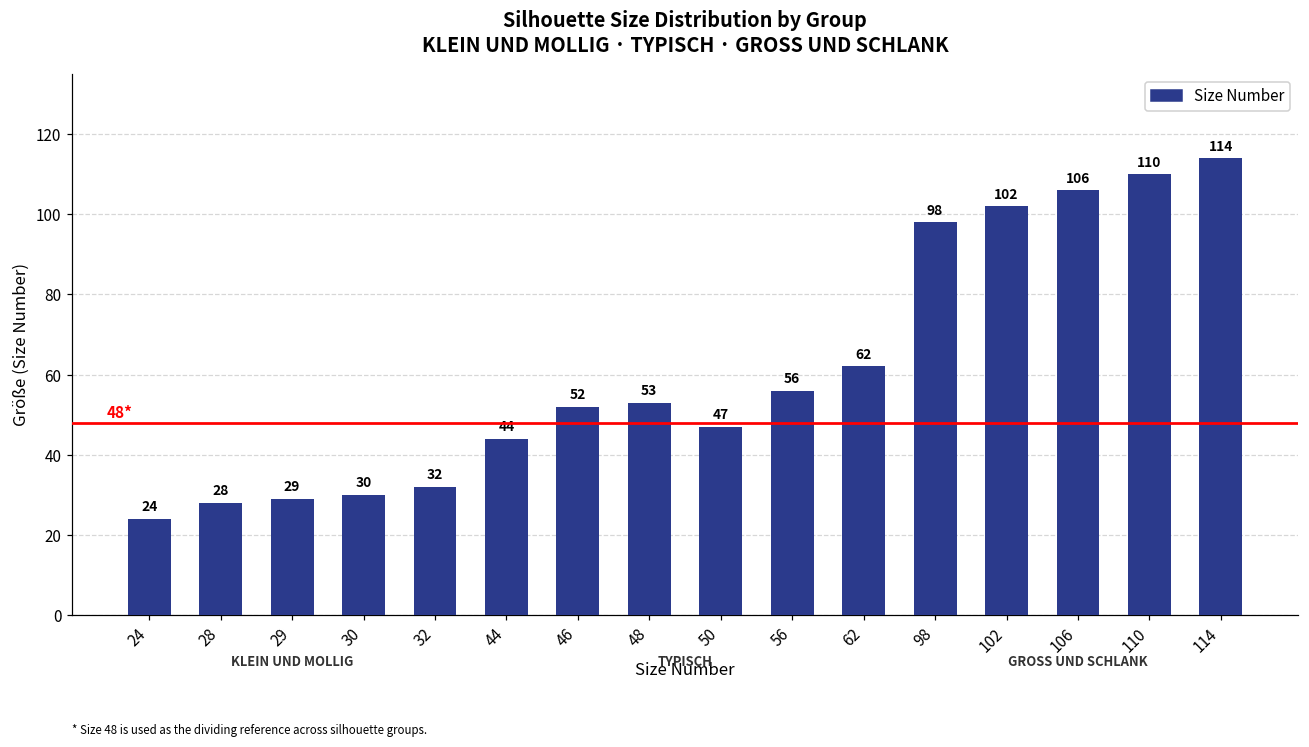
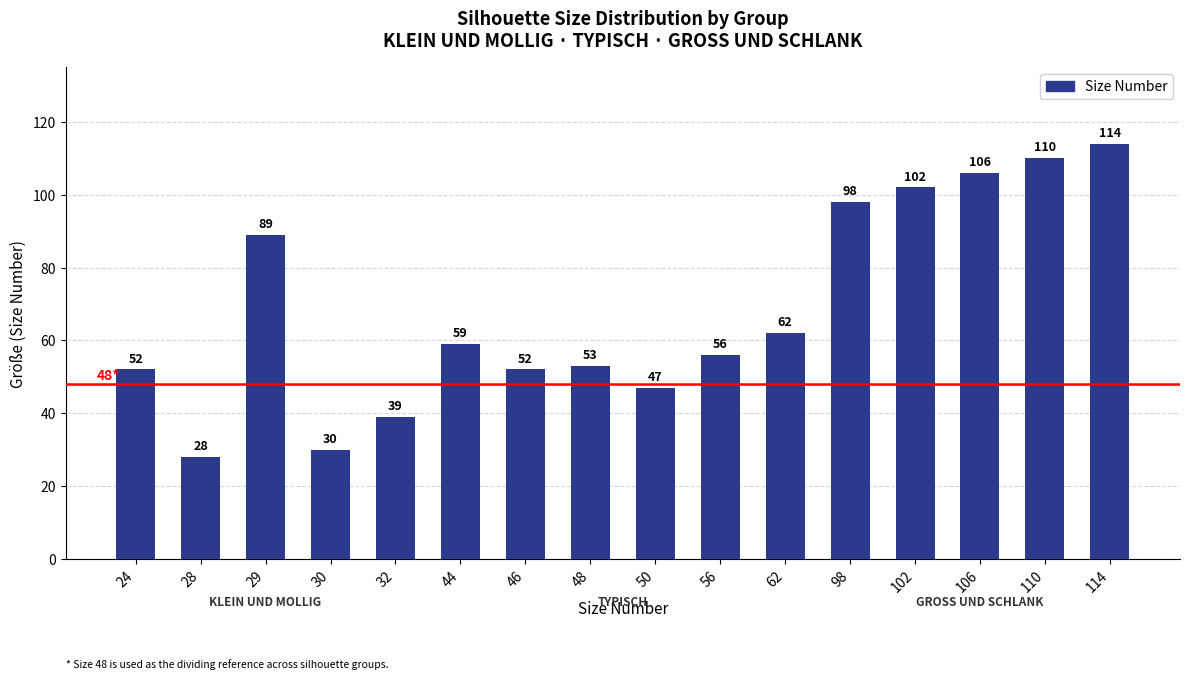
24: 24 -> 52
29: 29 -> 89
32: 32 -> 39
44: 44 -> 59
